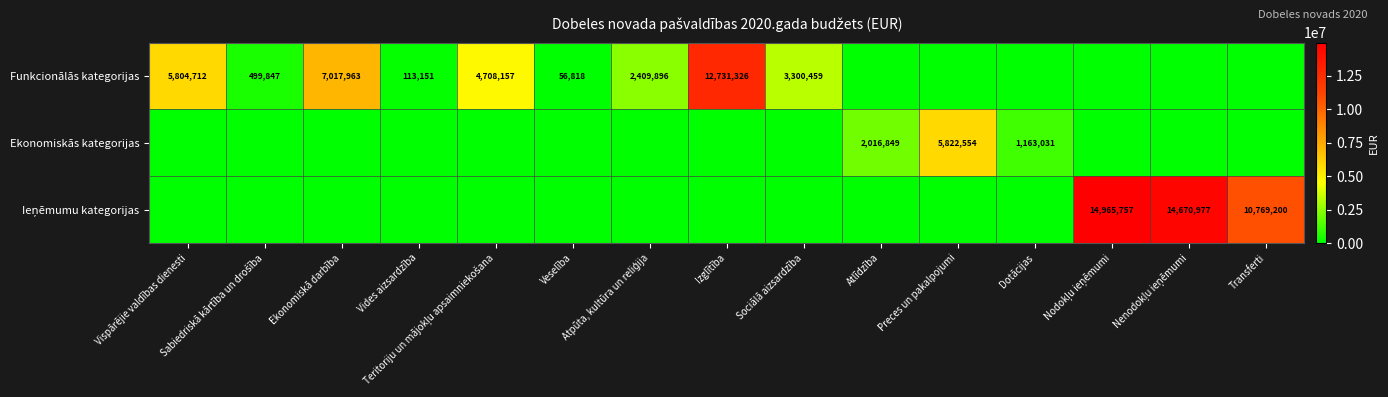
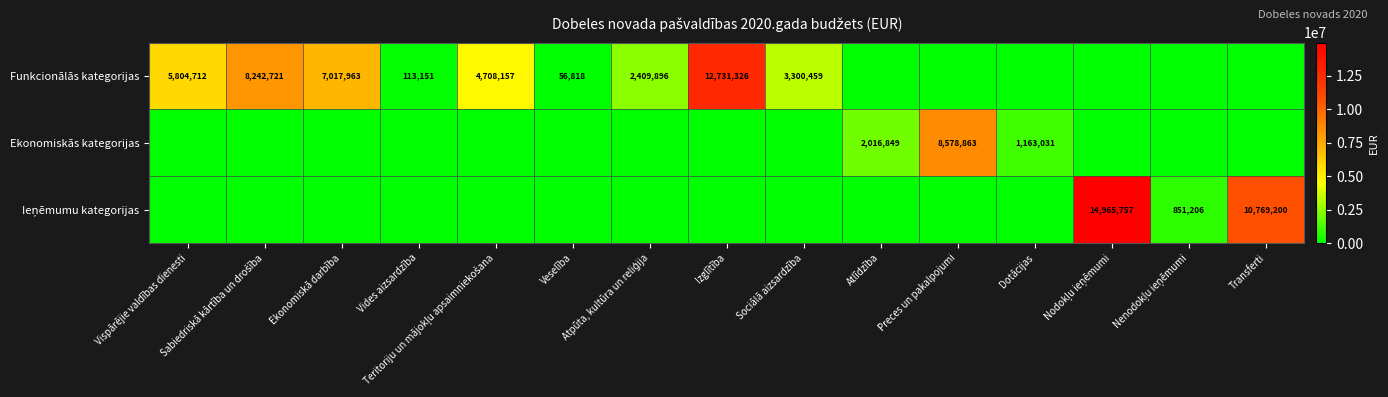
Funkcionālās kategorijas, Sabiedriskā kārtība un drošība: 499,847 -> 8,242,721
Ekonomiskās kategorijas, Preces un pakalpojumi: 5,822,554 -> 8,578,863
Ieņēmumu kategorijas, Nenodokļu ieņēmumi: 14,670,977 -> 851,206
